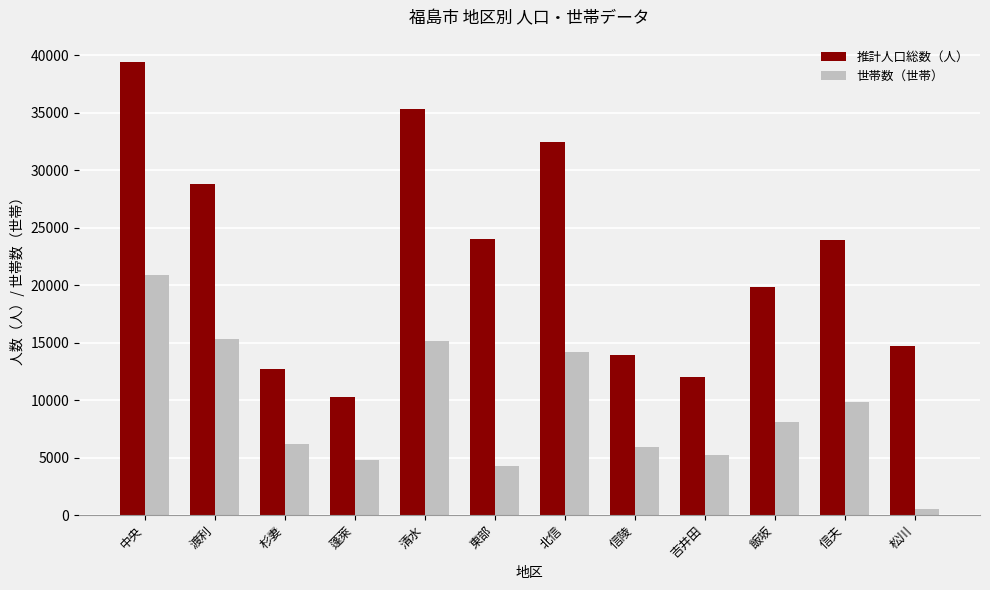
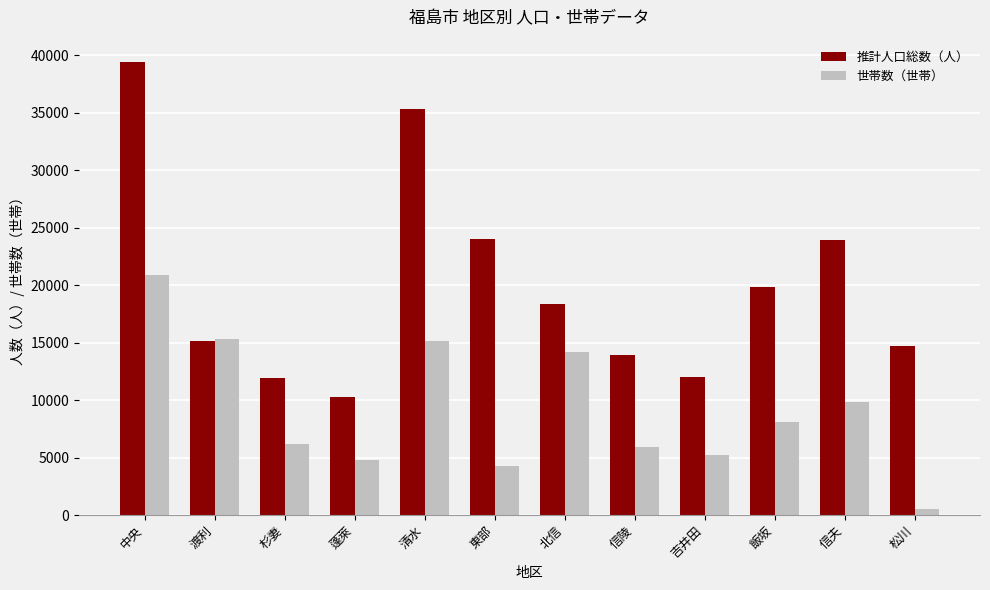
推計人口総数（人）, 渡利: 28800 -> 15200
推計人口総数（人）, 杉妻: 12700 -> 11900
推計人口総数（人）, 北信: 32400 -> 18400
